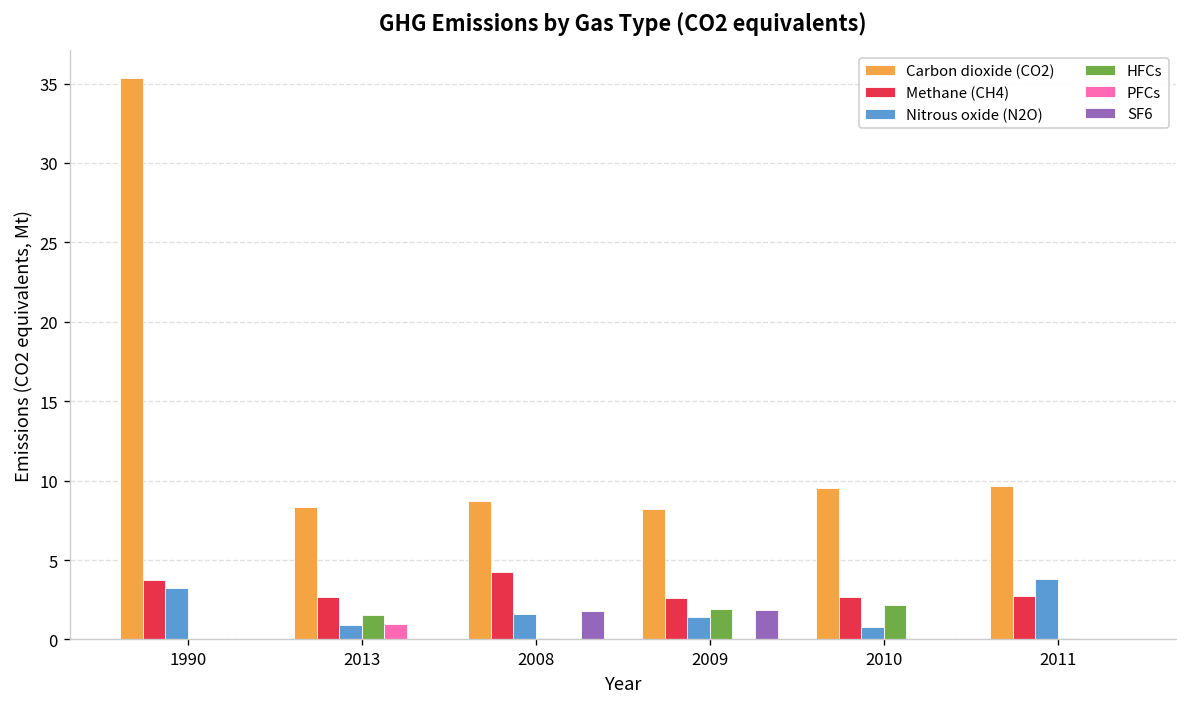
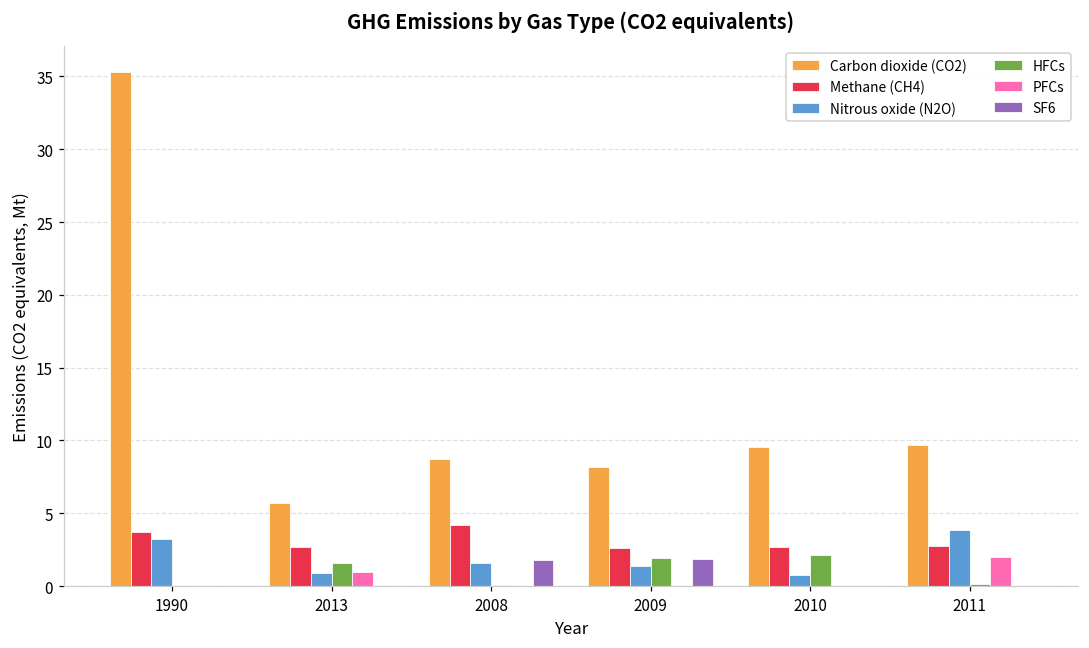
Carbon dioxide (CO2), 2013: 8.3 -> 5.7
PFCs, 2011: 0 -> 2
